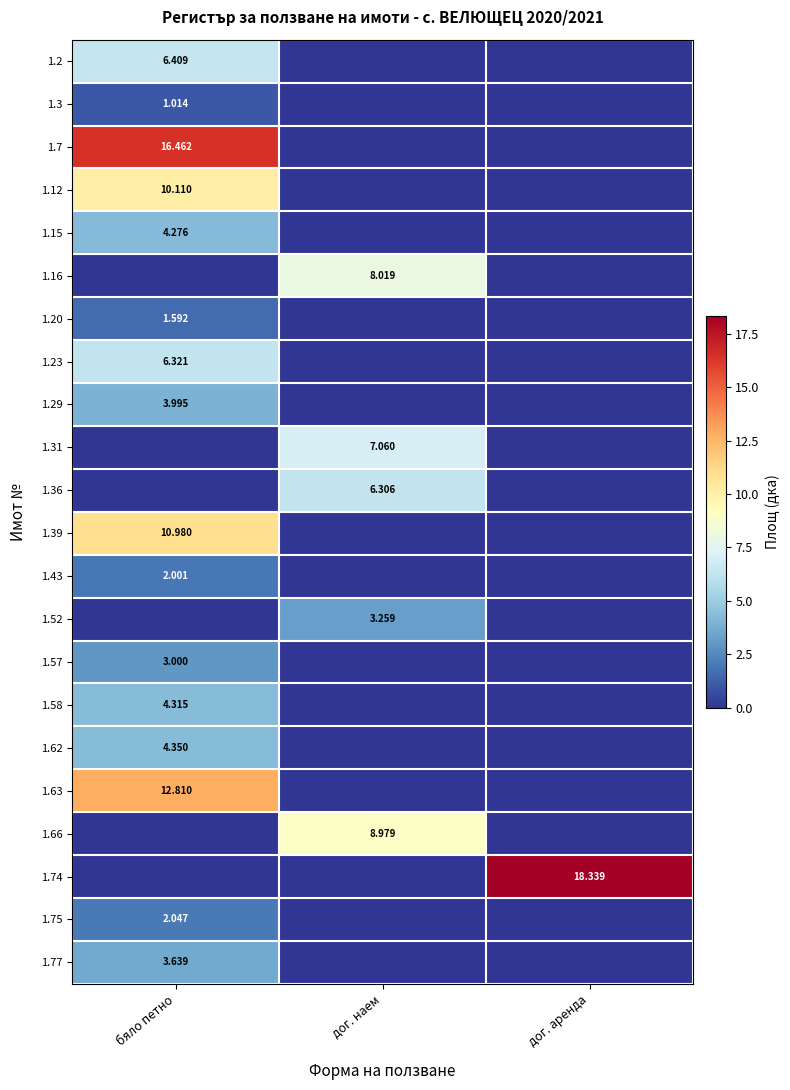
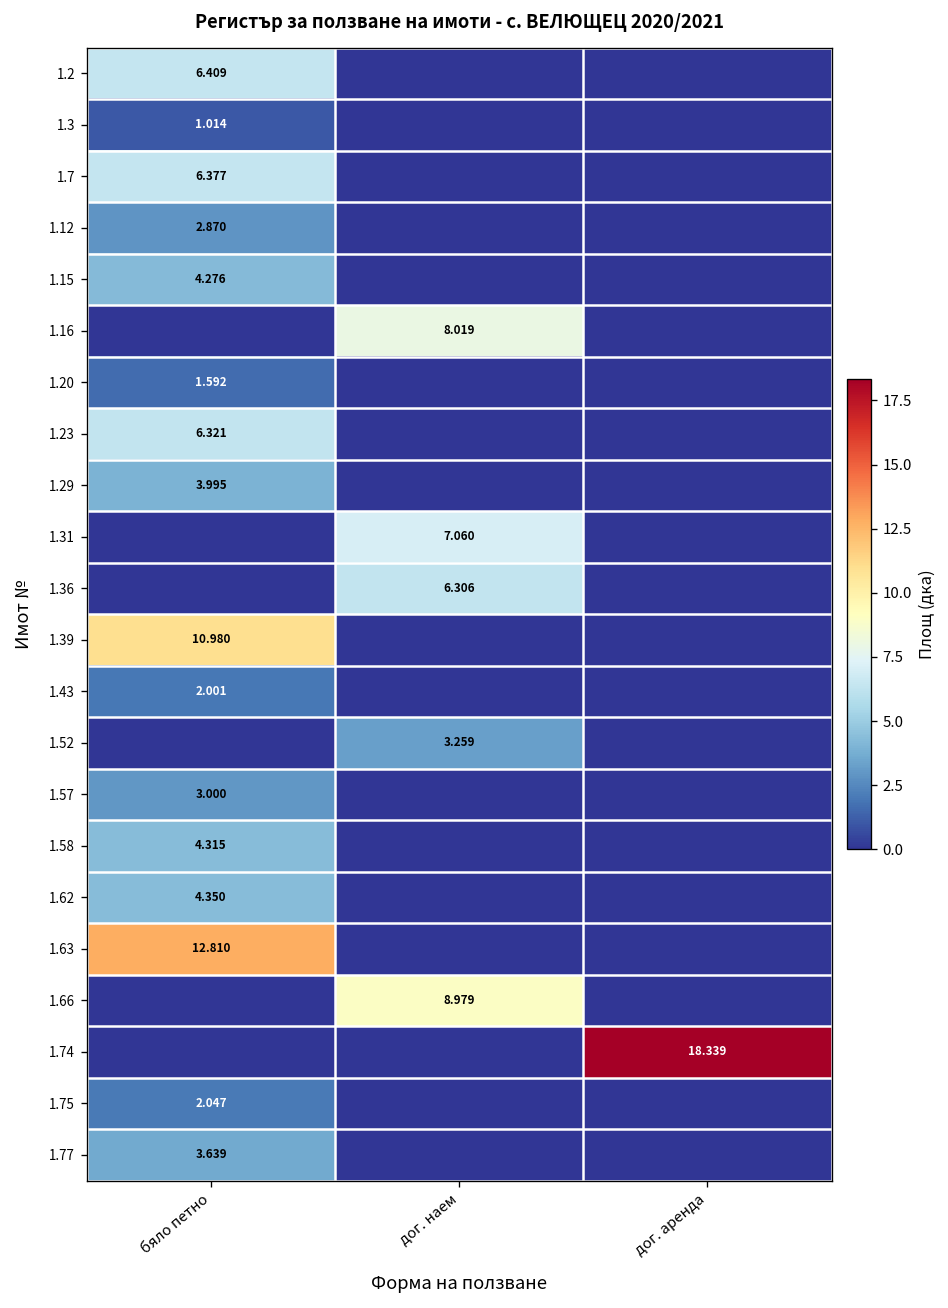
1.7, бяло петно: 16.462 -> 6.377
1.12, бяло петно: 10.110 -> 2.870
